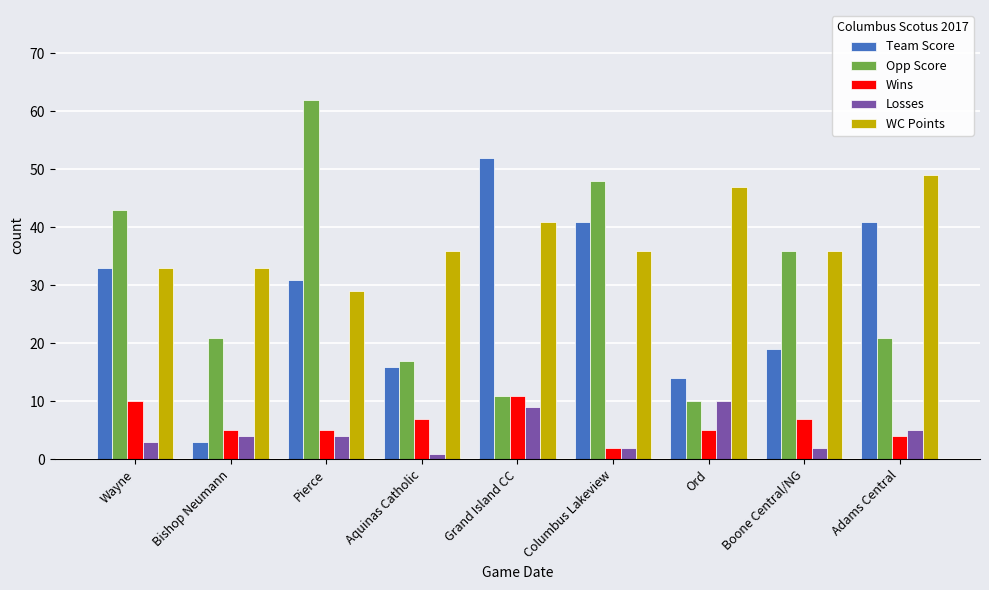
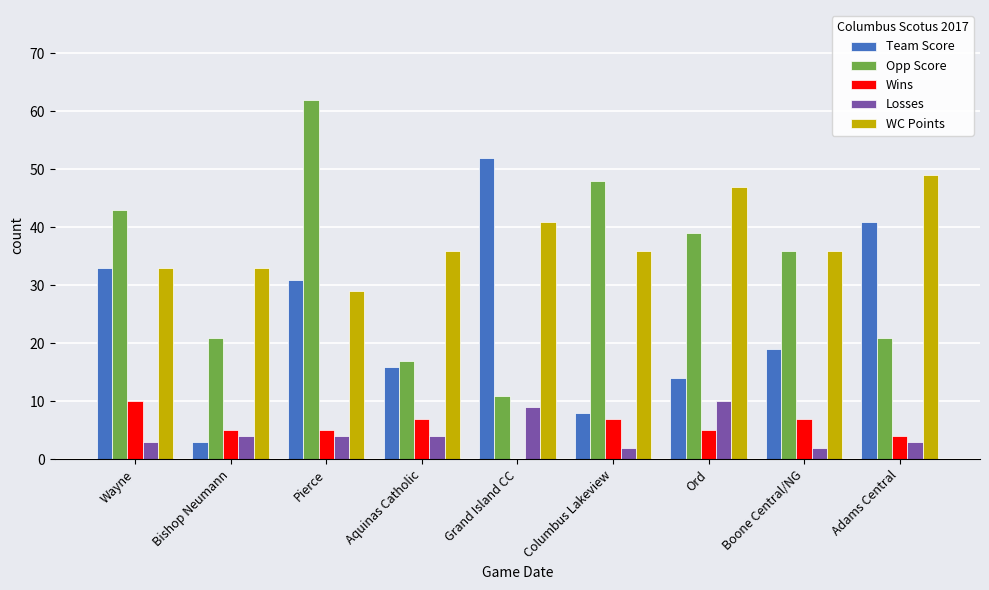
Losses, Aquinas Catholic: 1 -> 4
Wins, Grand Island CC: 11 -> 0
Team Score, Columbus Lakeview: 41 -> 8
Wins, Columbus Lakeview: 2 -> 7
Opp Score, Ord: 10 -> 39
Losses, Adams Central: 5 -> 3
